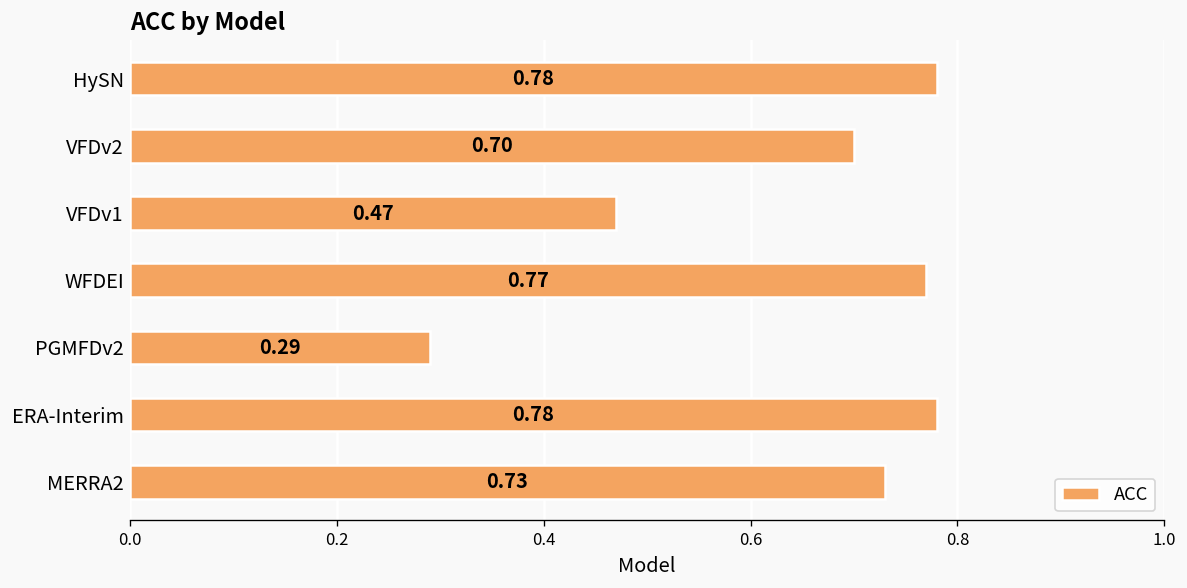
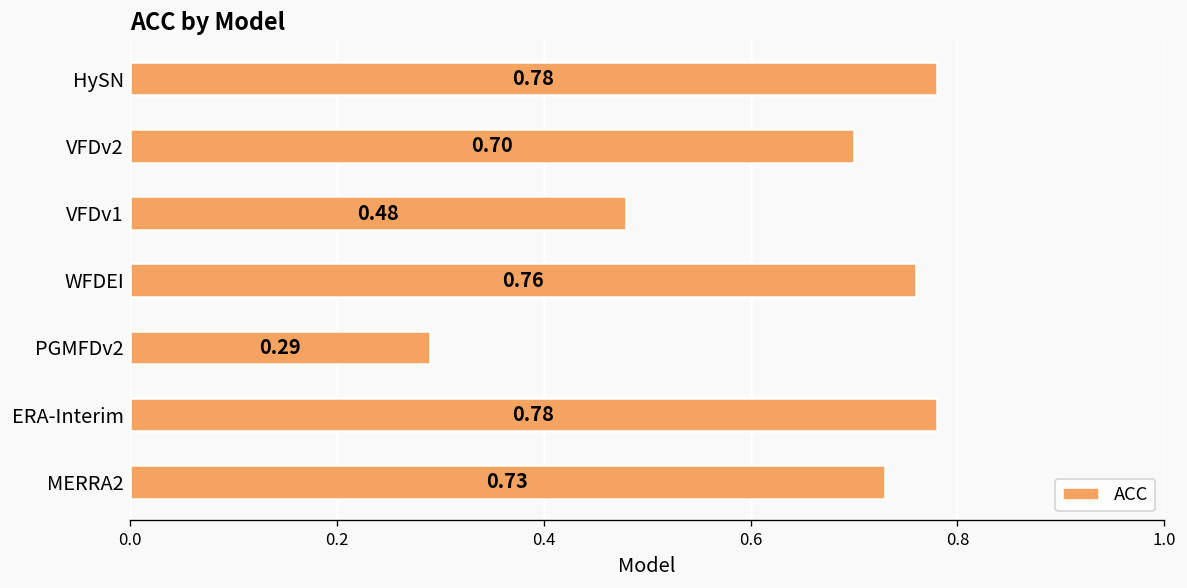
VFDv1: 0.47 -> 0.48
WFDEI: 0.77 -> 0.76
